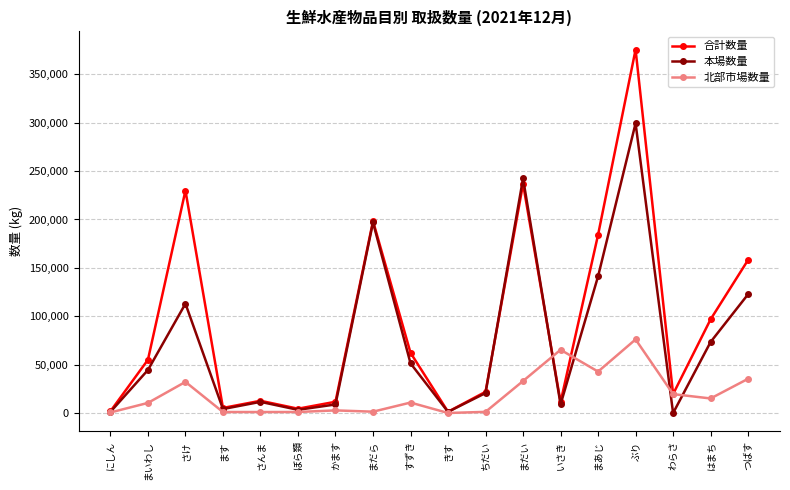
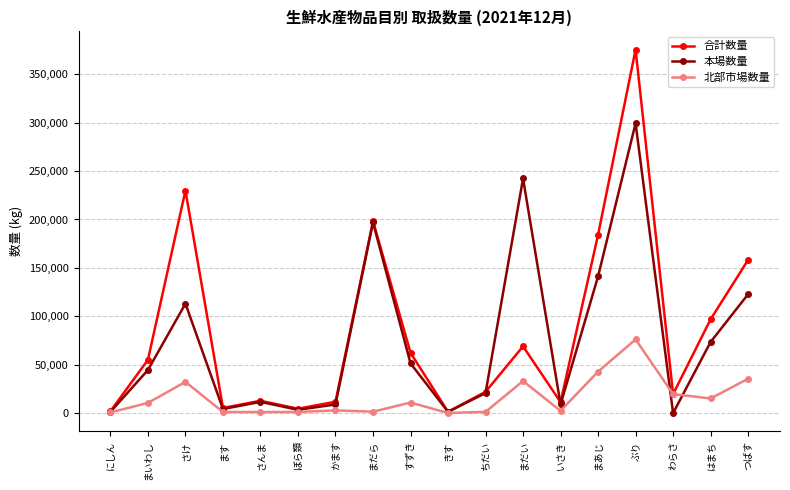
合計数量, まだい: 240,000 -> 70,000
北部市場数量, いさき: 70,000 -> 0
